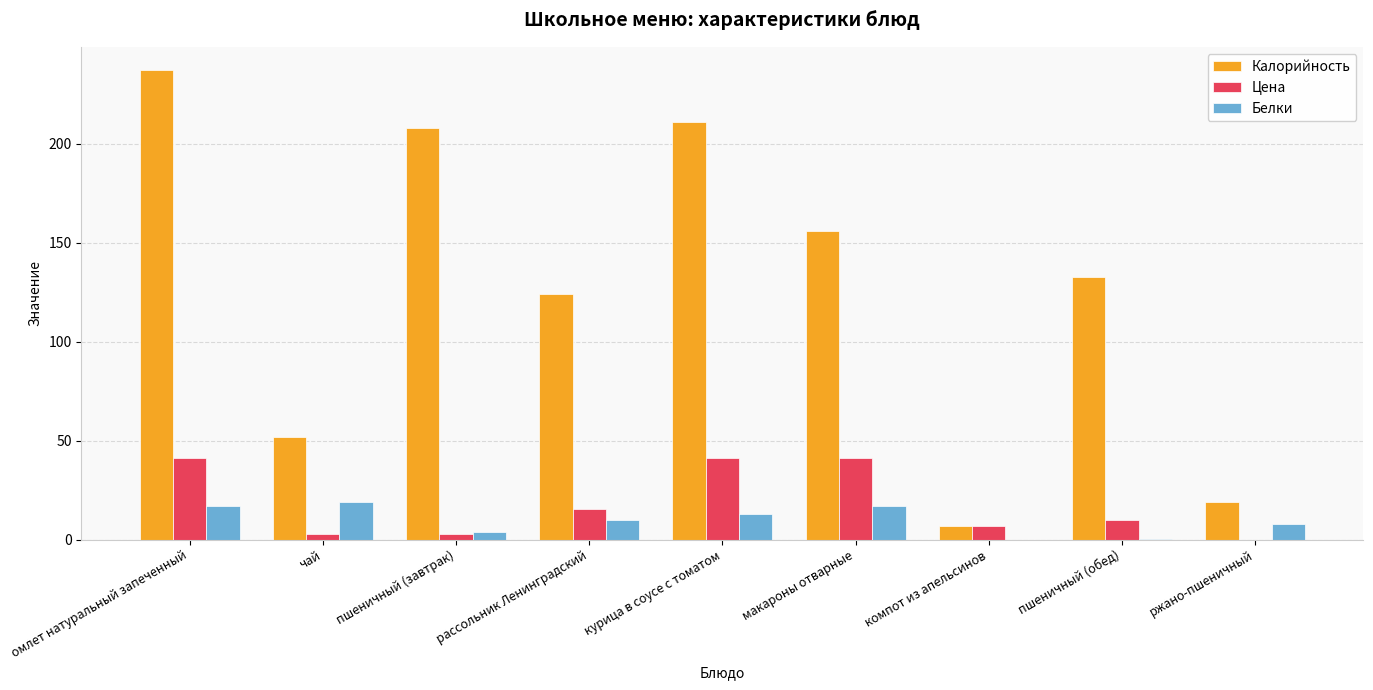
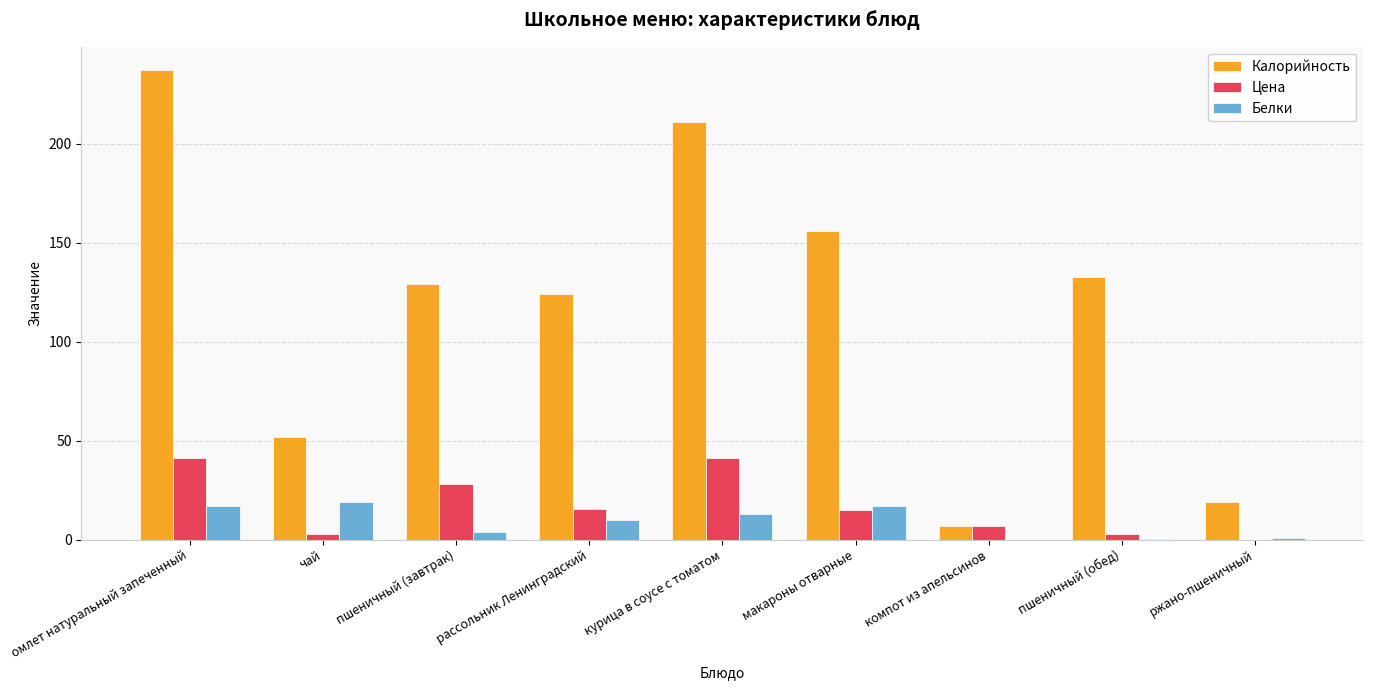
Калорийность, пшеничный (завтрак): 208 -> 129
Цена, пшеничный (завтрак): 3 -> 28
Цена, макароны отварные: 41 -> 15
Цена, пшеничный (обед): 10 -> 3
Белки, ржано-пшеничный: 8 -> 1
